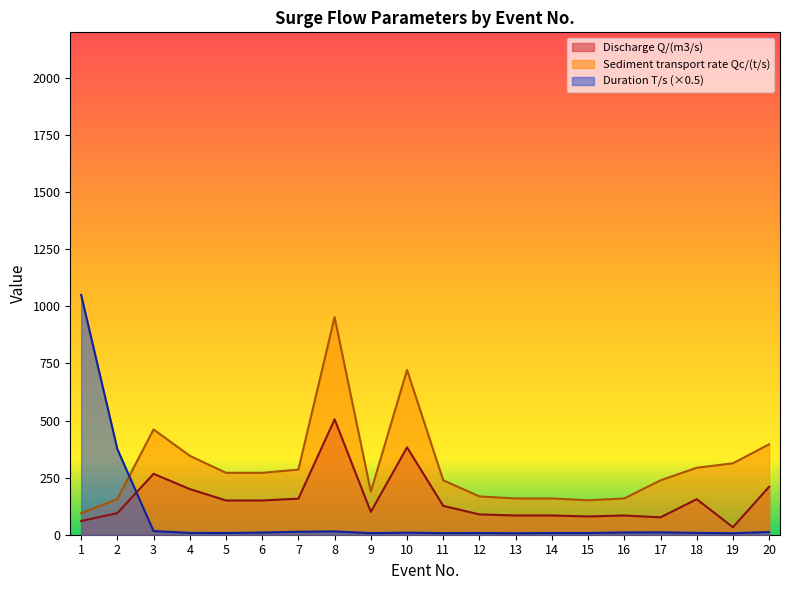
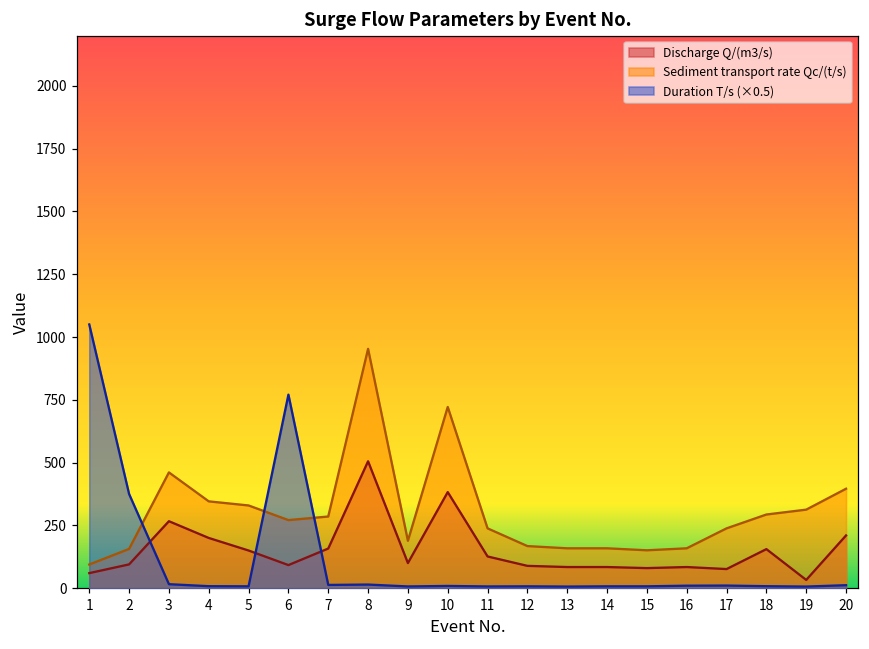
Sediment transport rate Qc/(t/s), 5: 270 -> 330
Discharge Q/(m3/s), 6: 150 -> 90
Duration T/s (×0.5), 6: 10 -> 770
